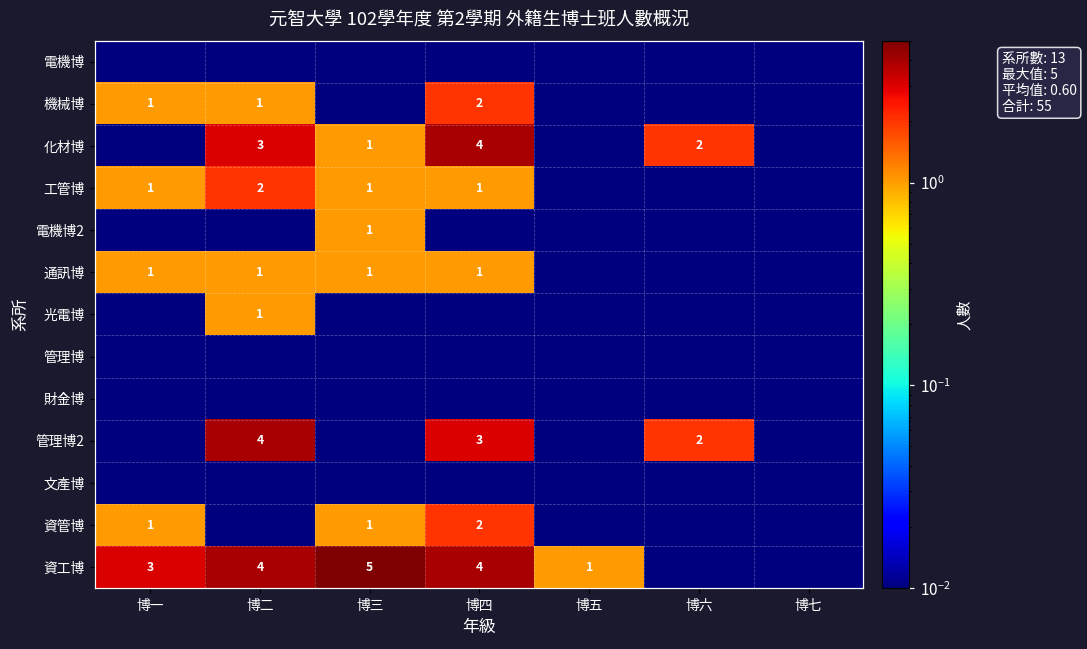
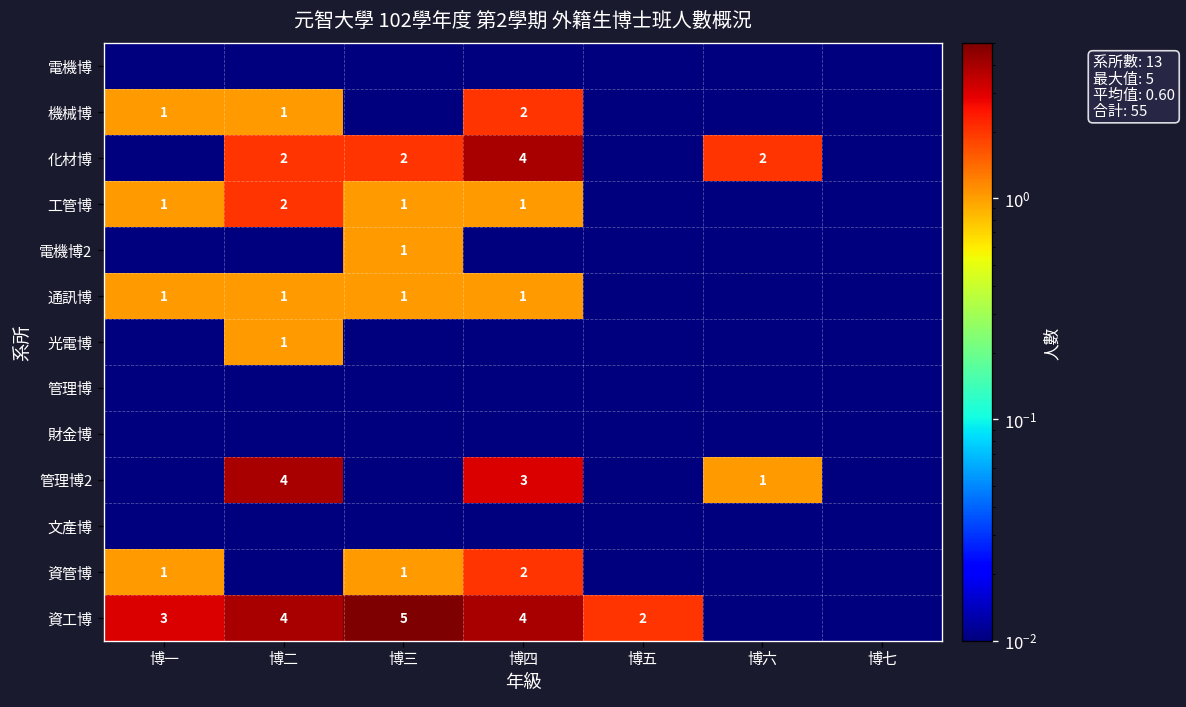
化材博, 博二: 3 -> 2
化材博, 博三: 1 -> 2
管理博2, 博六: 2 -> 1
資工博, 博五: 1 -> 2
